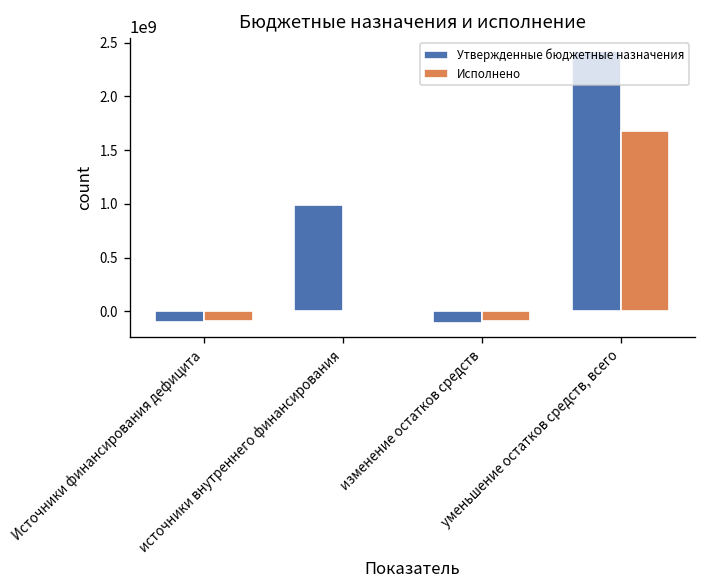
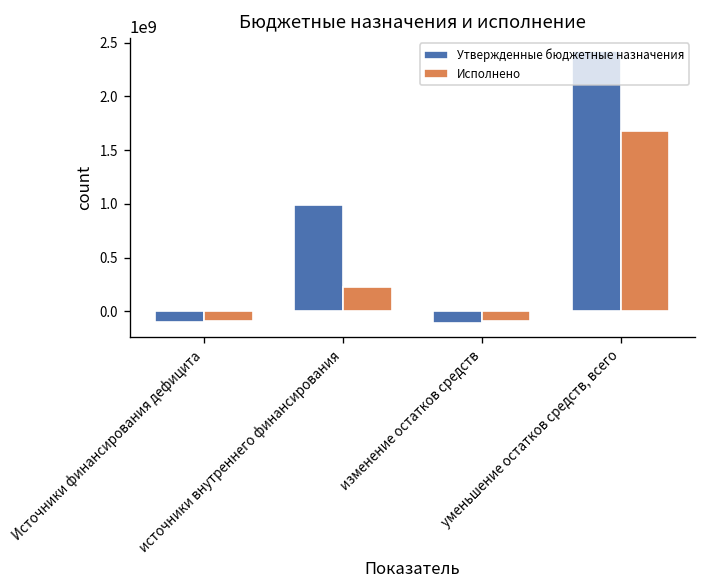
Исполнено, источники внутреннего финансирования: 0 -> 200000000
